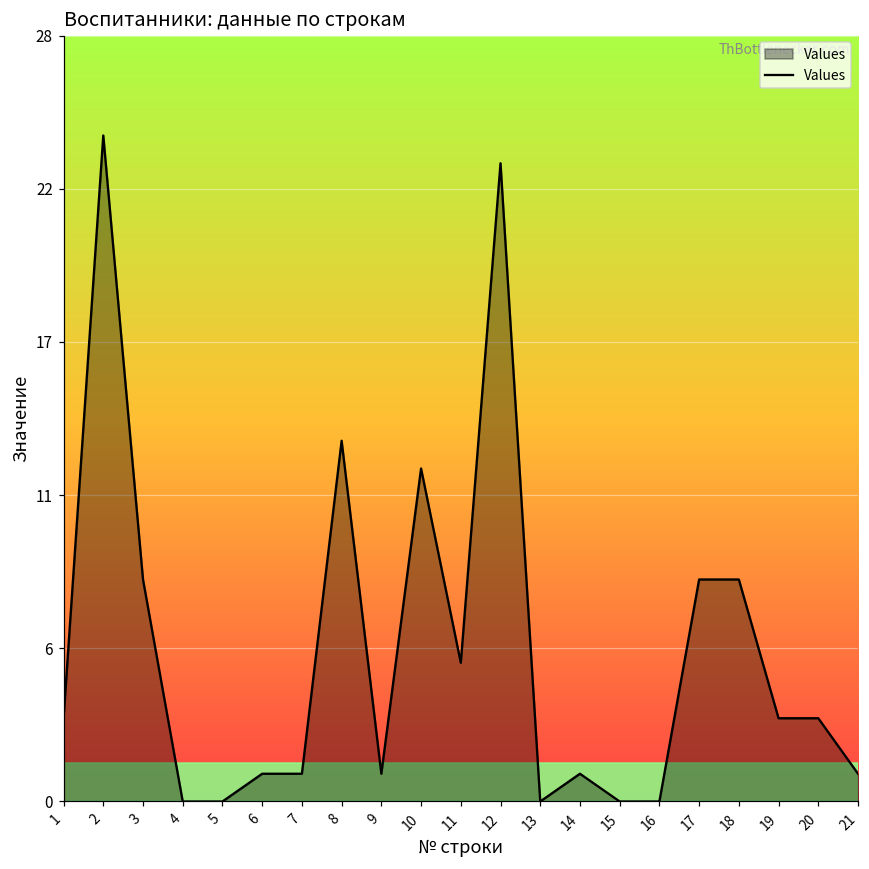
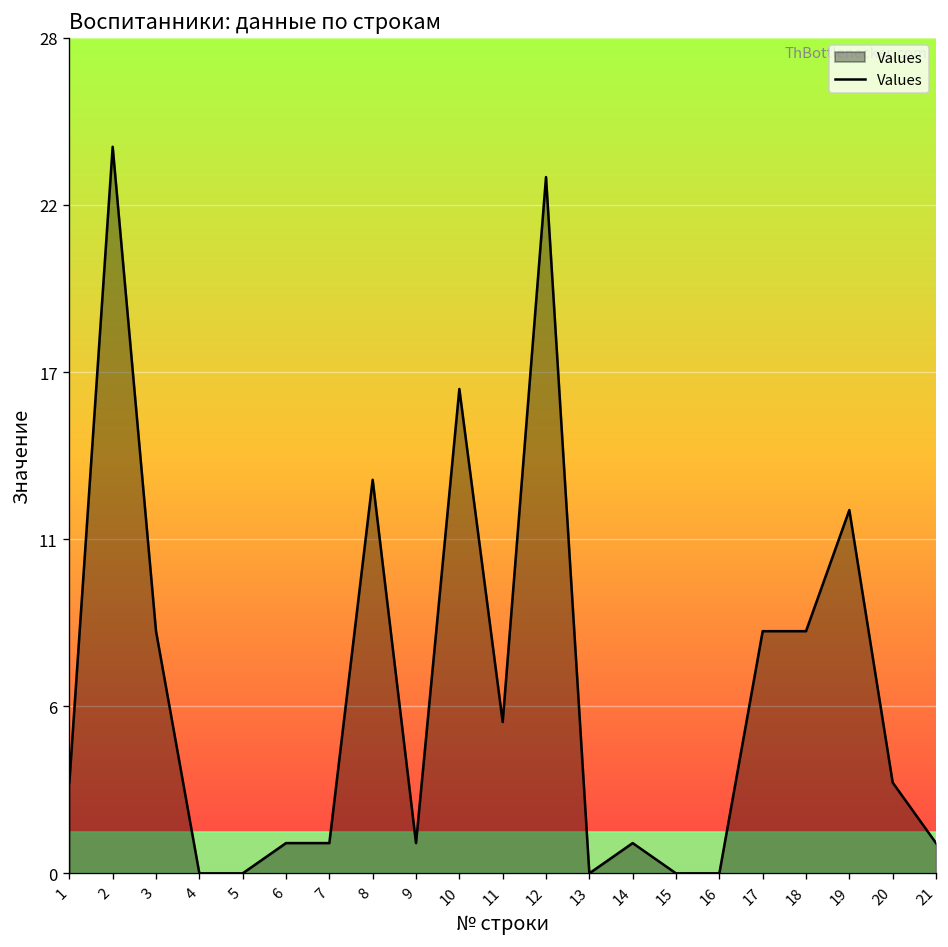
10: 12 -> 16
19: 3 -> 12
